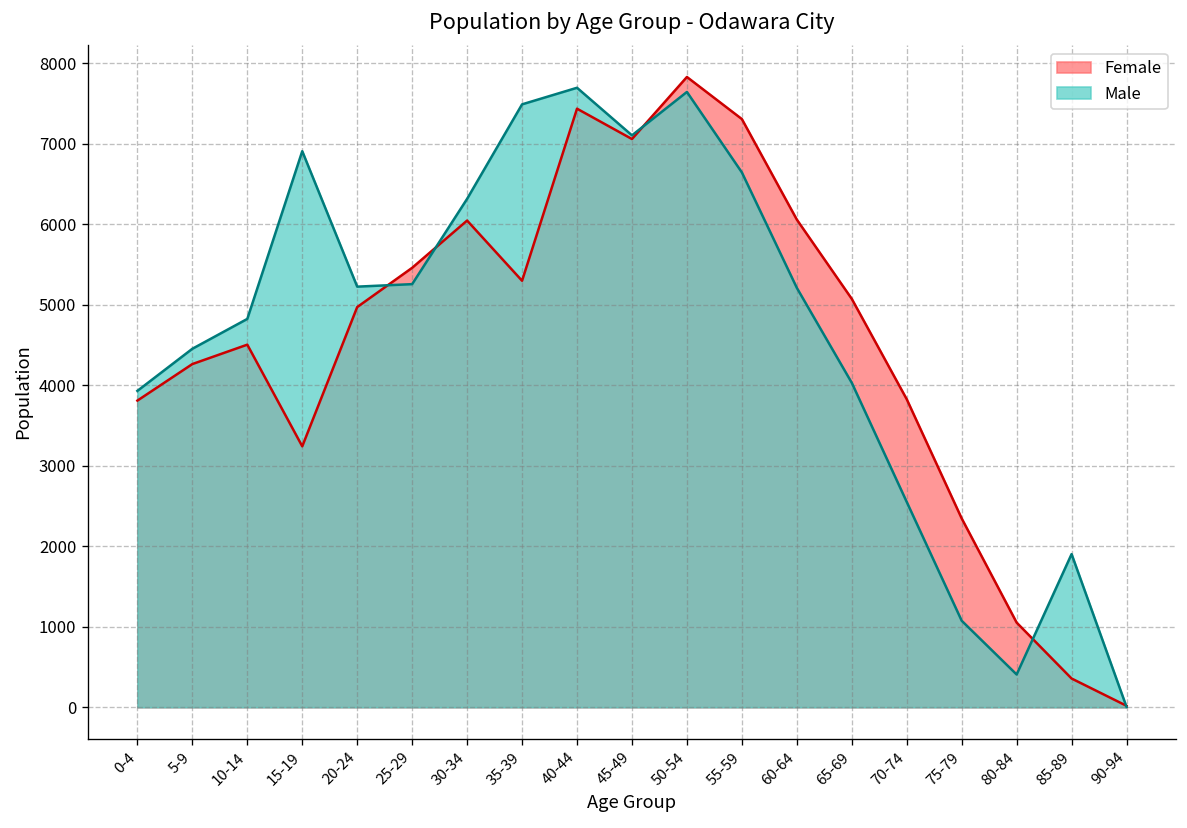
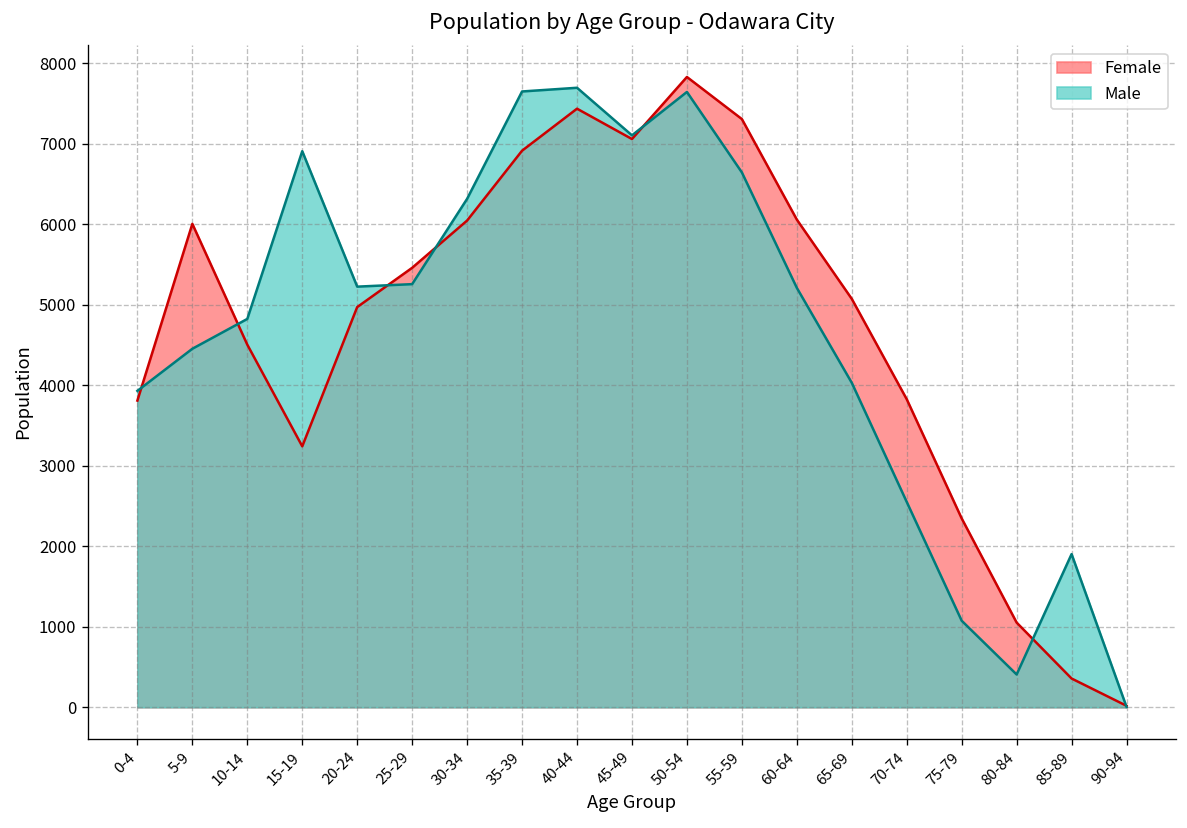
Female, 5-9: 4300 -> 6000
Female, 35-39: 5300 -> 6900
Male, 35-39: 7500 -> 7700
